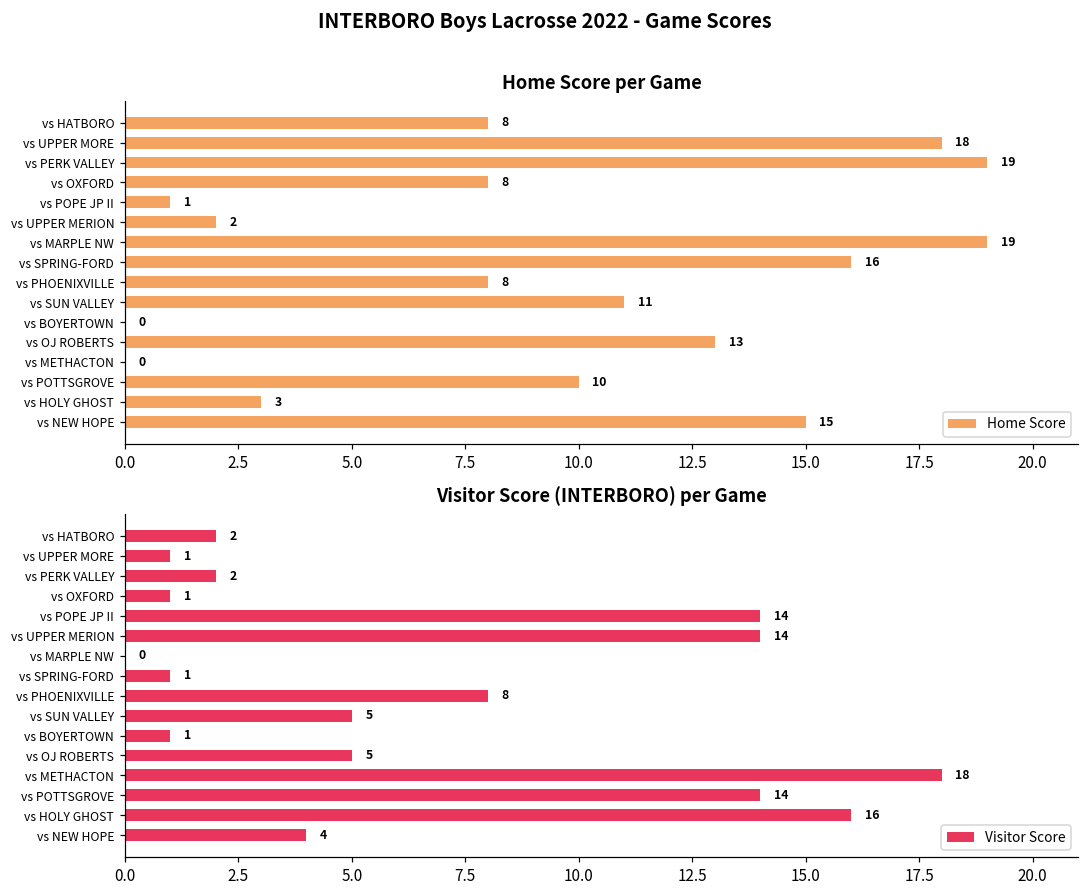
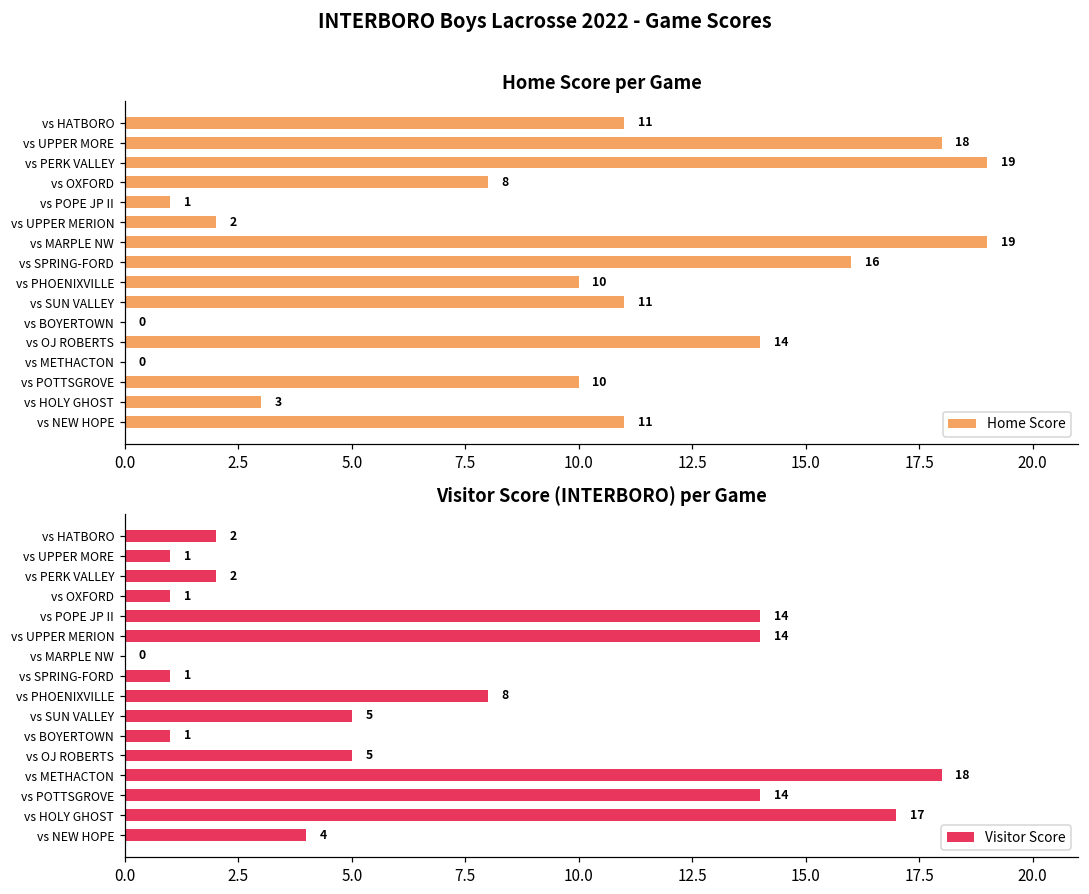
Home Score per Game, vs HATBORO: 8 -> 11
Home Score per Game, vs PHOENIXVILLE: 8 -> 10
Home Score per Game, vs OJ ROBERTS: 13 -> 14
Home Score per Game, vs NEW HOPE: 15 -> 11
Visitor Score (INTERBORO) per Game, vs HOLY GHOST: 16 -> 17
